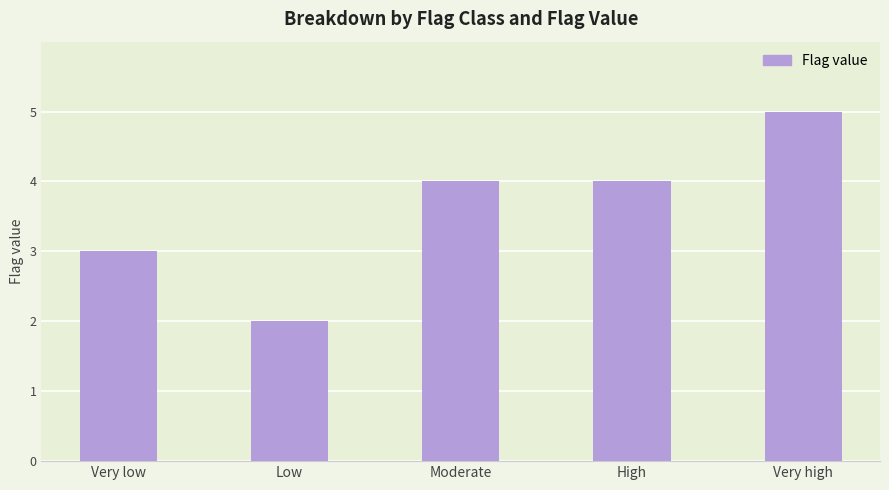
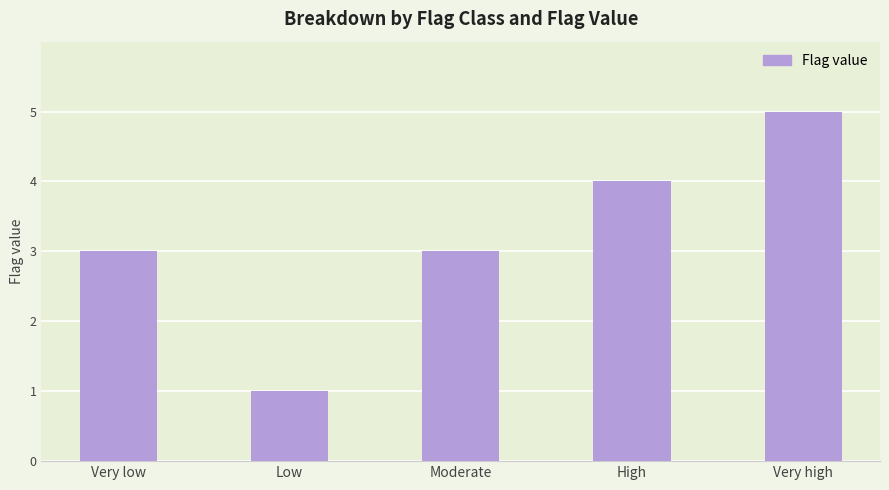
Low: 2 -> 1
Moderate: 4 -> 3
